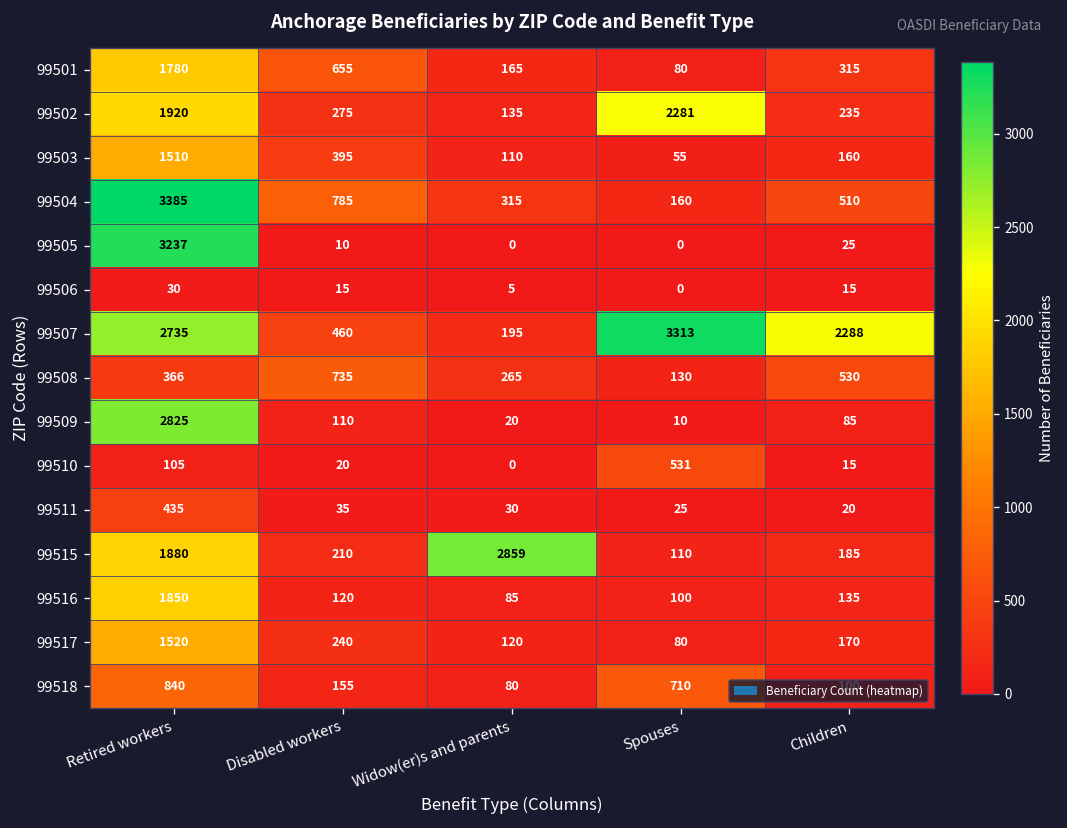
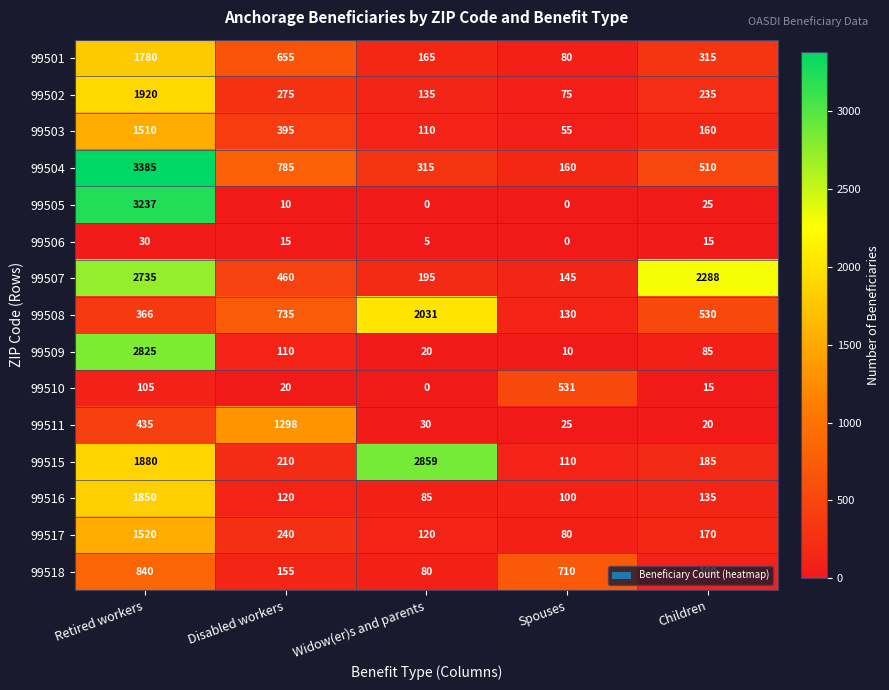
99502, Spouses: 2281 -> 75
99507, Spouses: 3313 -> 145
99508, Widow(er)s and parents: 265 -> 2031
99511, Disabled workers: 35 -> 1298
